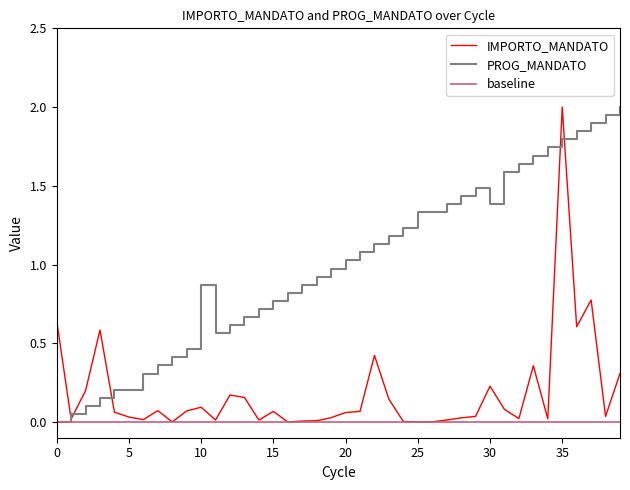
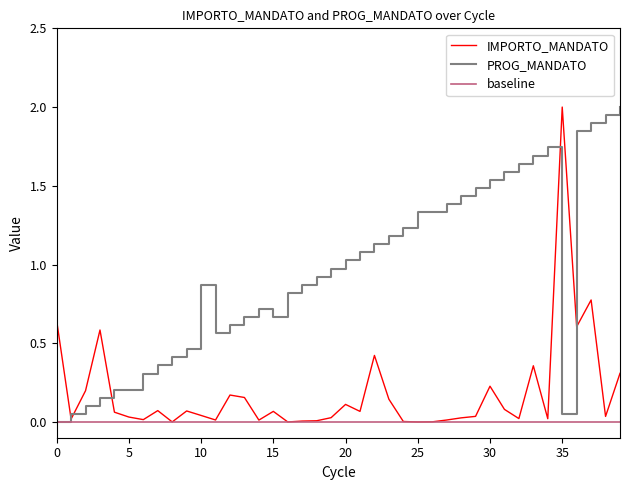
IMPORTO_MANDATO, 10: 0.09 -> 0.04
PROG_MANDATO, 15: 0.77 -> 0.67
IMPORTO_MANDATO, 20: 0.06 -> 0.11
PROG_MANDATO, 30: 1.38 -> 1.54
PROG_MANDATO, 35: 1.79 -> 0.05
